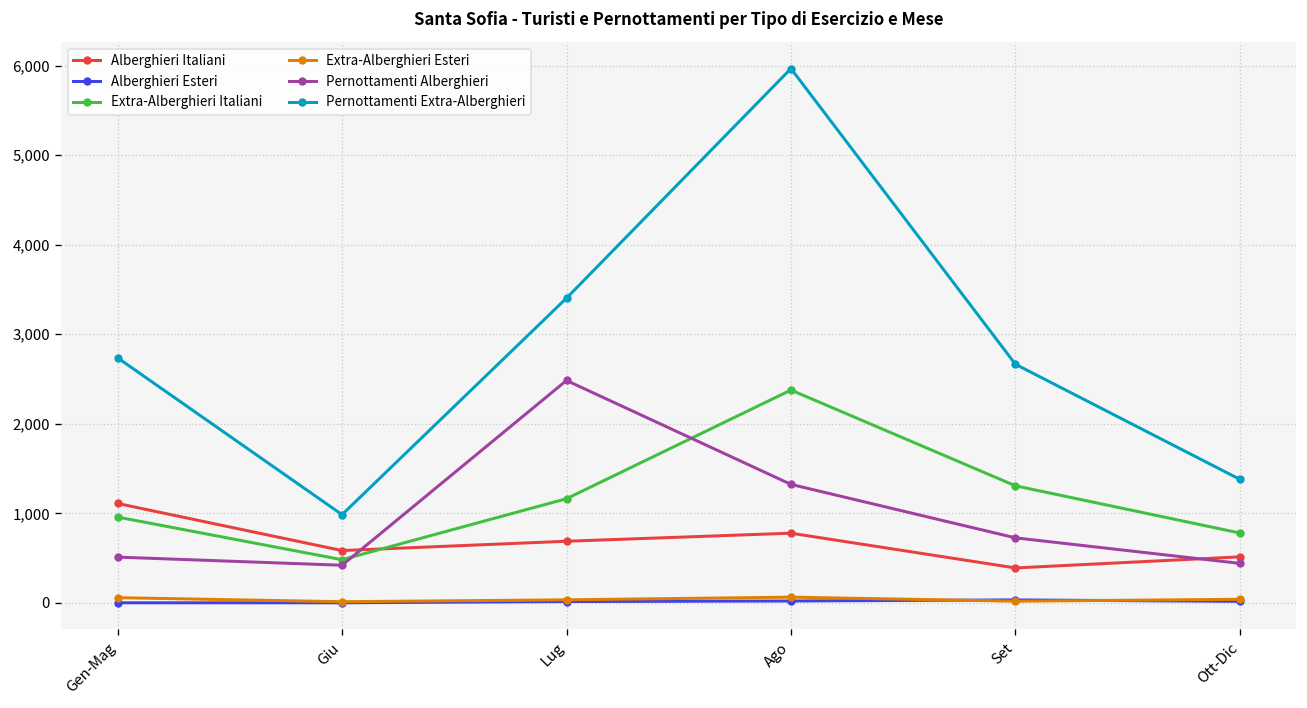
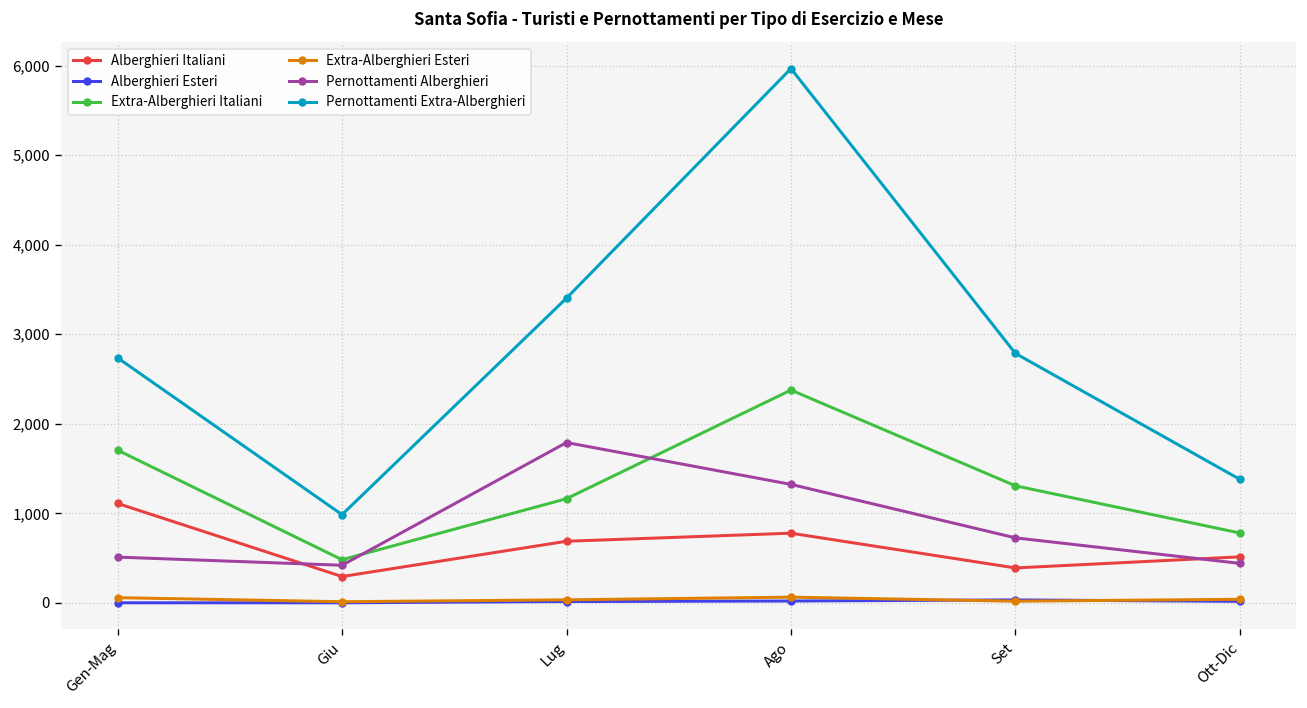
Extra-Alberghieri Italiani, Gen-Mag: 1,000 -> 1,700
Alberghieri Italiani, Giu: 600 -> 300
Pernottamenti Alberghieri, Lug: 2,500 -> 1,800
Pernottamenti Extra-Alberghieri, Set: 2,700 -> 2,800
